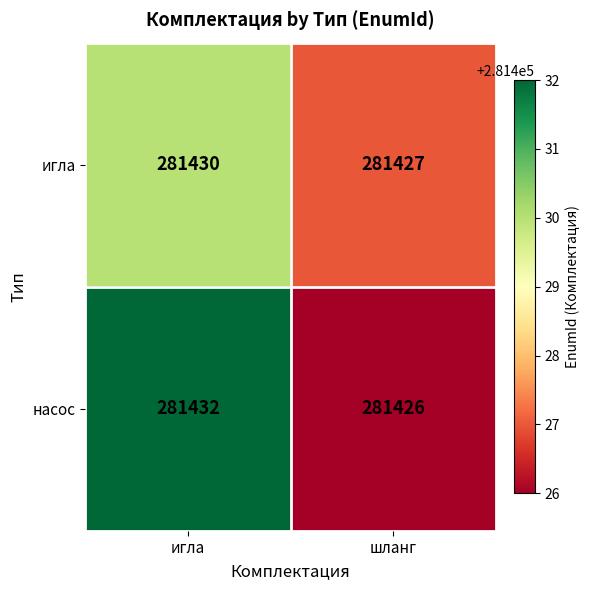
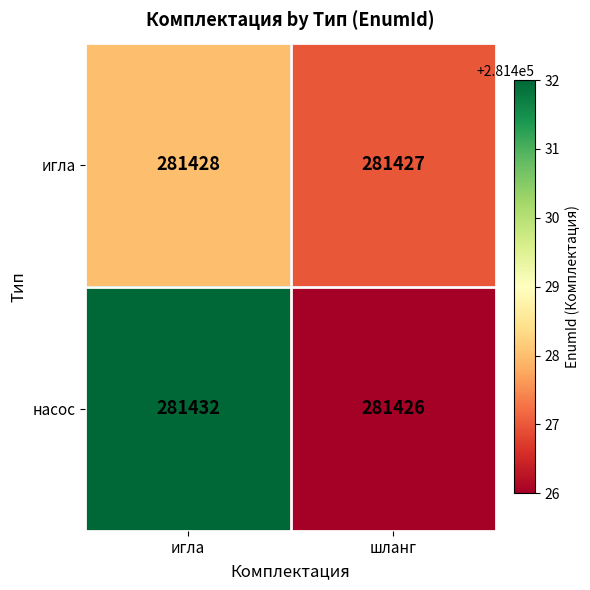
игла, игла: 281430 -> 281428
